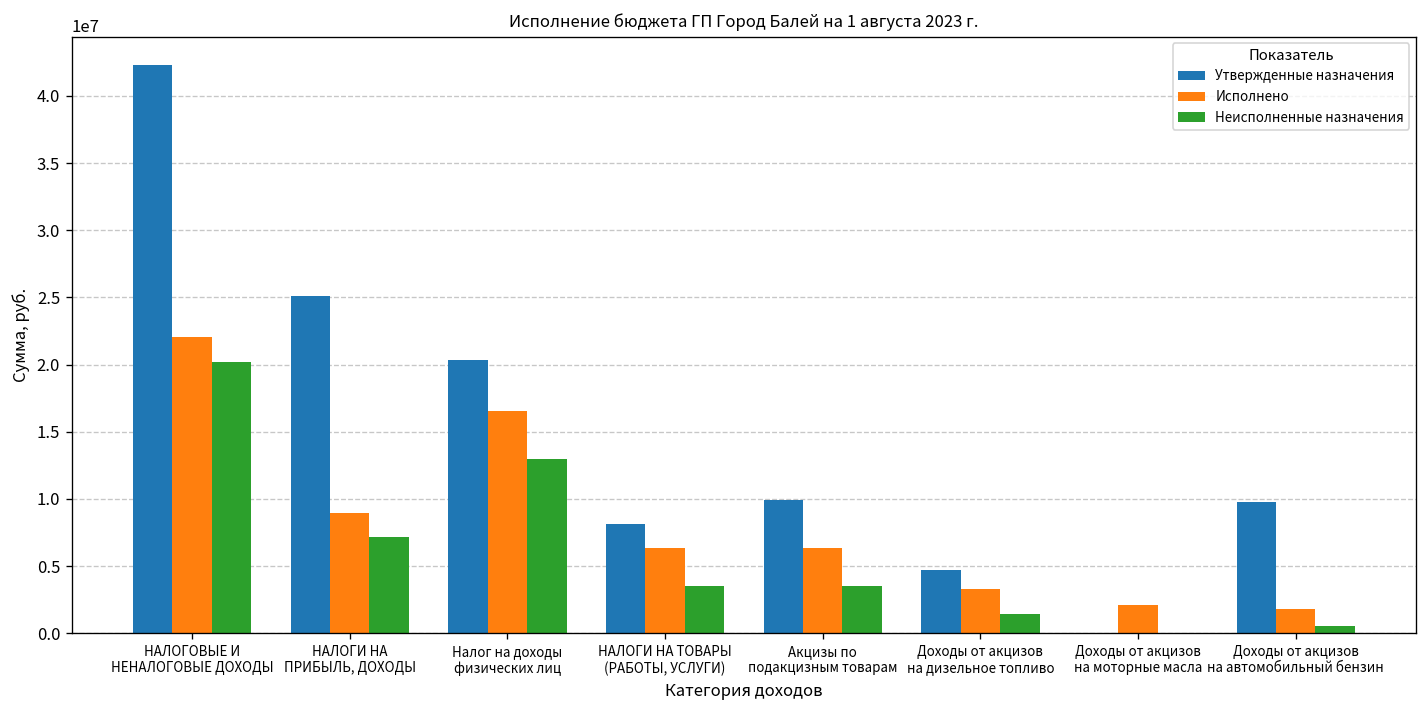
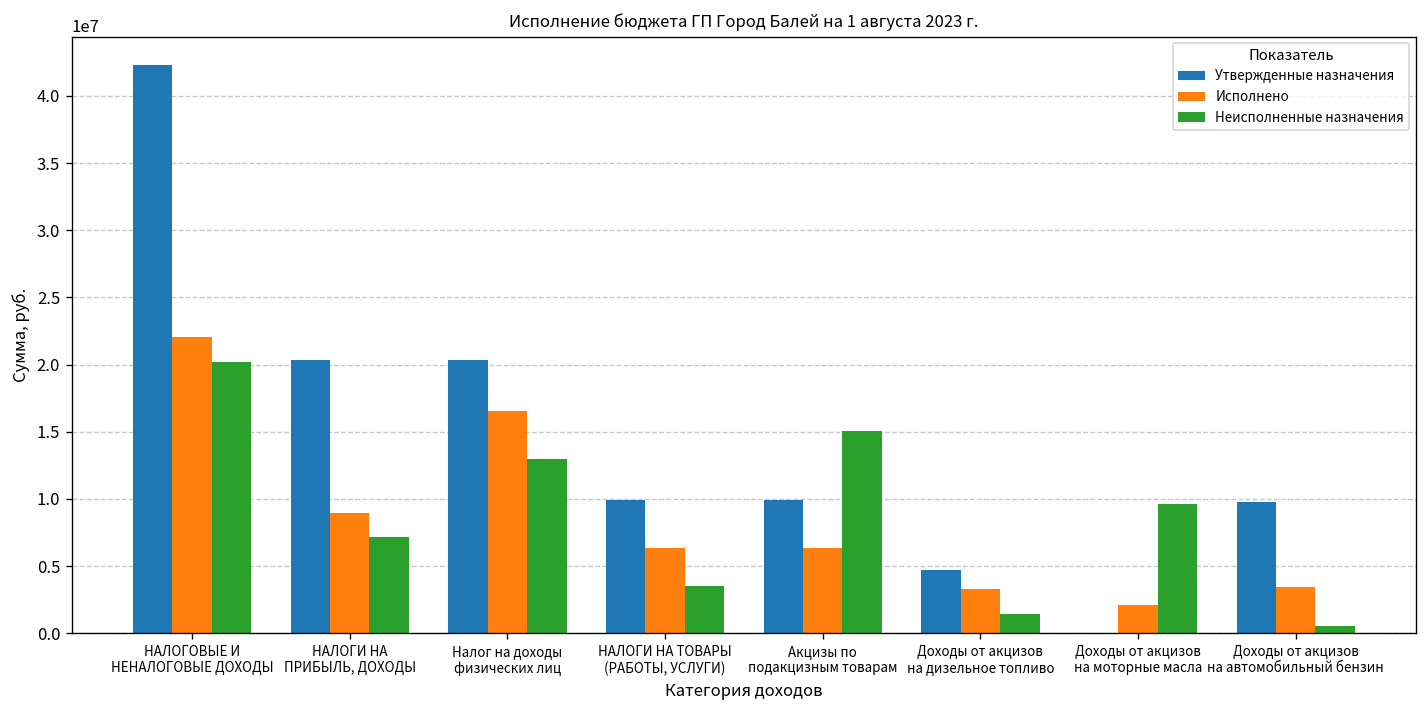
Утвержденные назначения, НАЛОГИ НА ПРИБЫЛЬ, ДОХОДЫ: 25100000 -> 20400000
Утвержденные назначения, НАЛОГИ НА ТОВАРЫ (РАБОТЫ, УСЛУГИ): 8100000 -> 9900000
Неисполненные назначения, Акцизы по подакцизным товарам: 3500000 -> 15000000
Неисполненные назначения, Доходы от акцизов на моторные масла: 0 -> 9600000
Исполнено, Доходы от акцизов на автомобильный бензин: 1800000 -> 3500000
